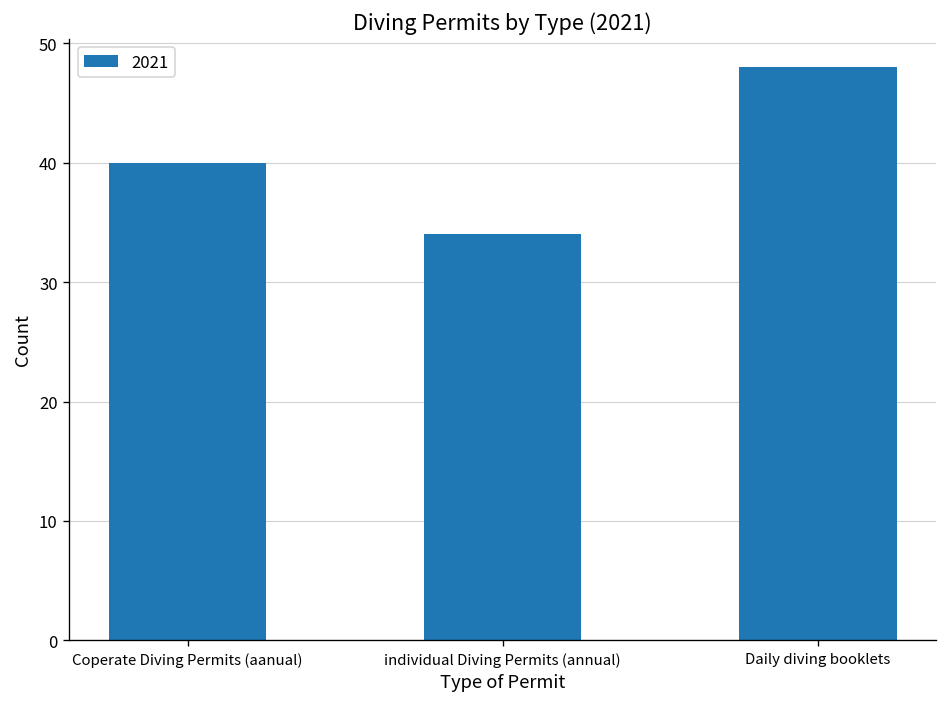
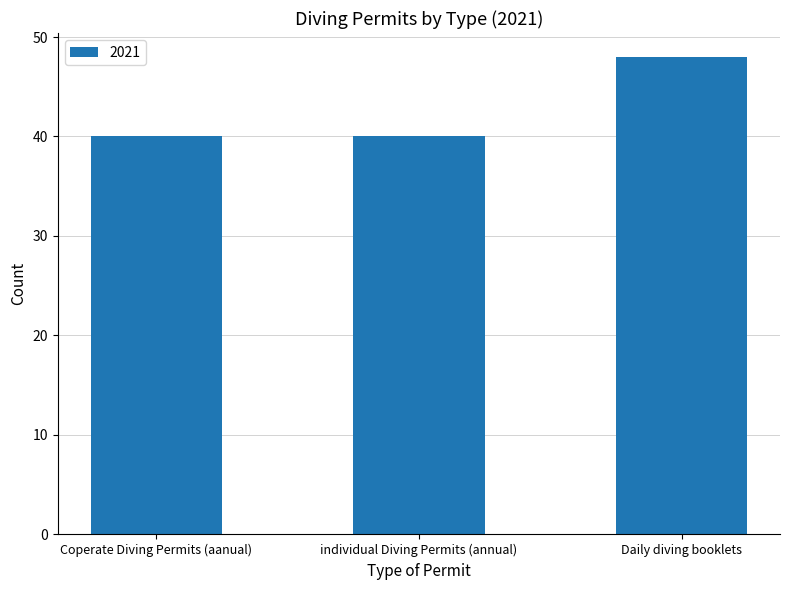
individual Diving Permits (annual): 34 -> 40
